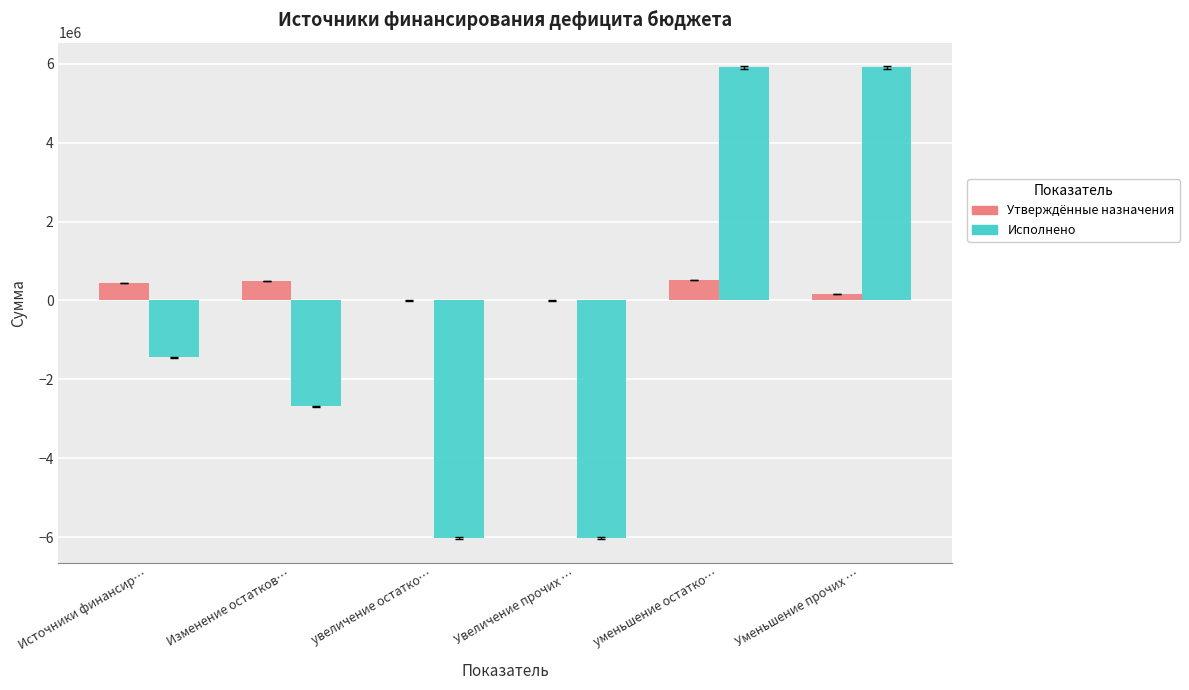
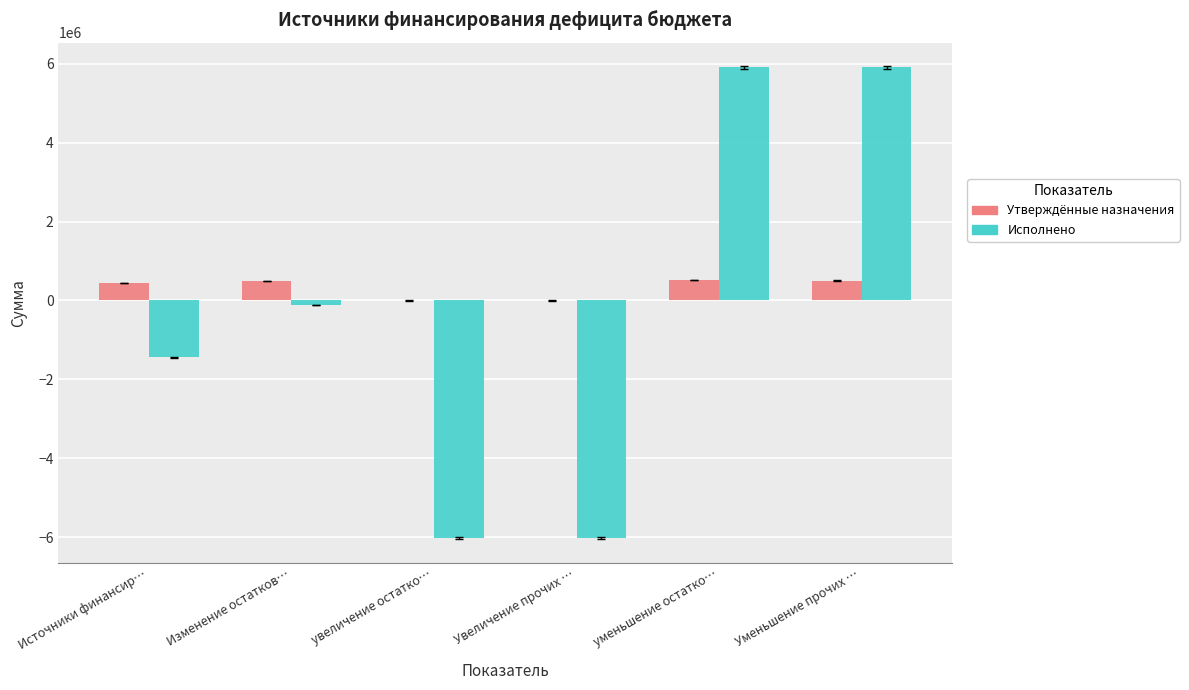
Исполнено, Изменение остатков…: -2700000 -> -100000
Утверждённые назначения, Уменьшение прочих …: 200000 -> 500000
